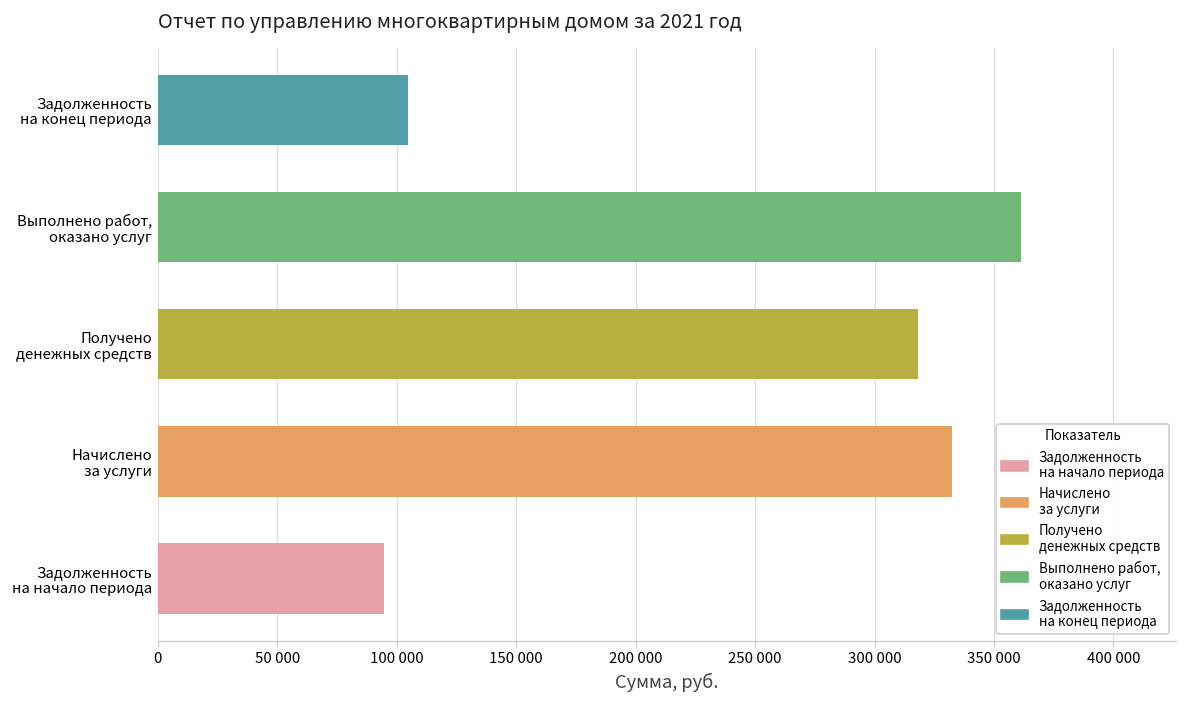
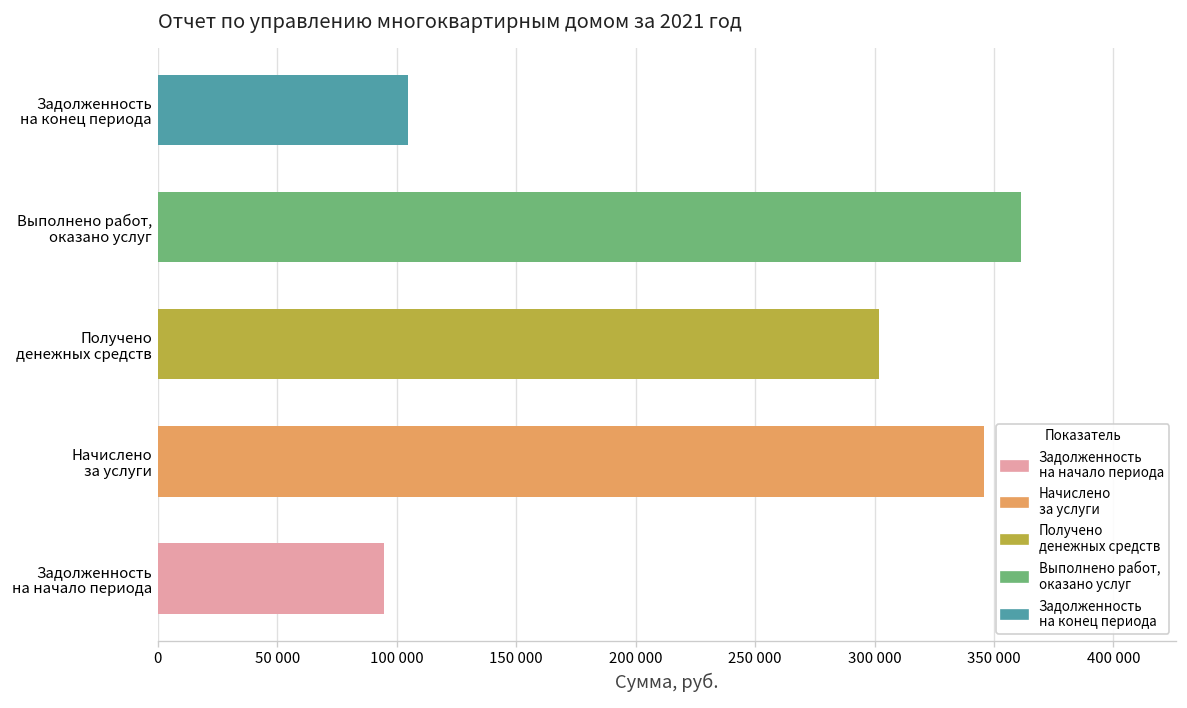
Получено денежных средств: 318000 -> 302000
Начислено за услуги: 333000 -> 346000
